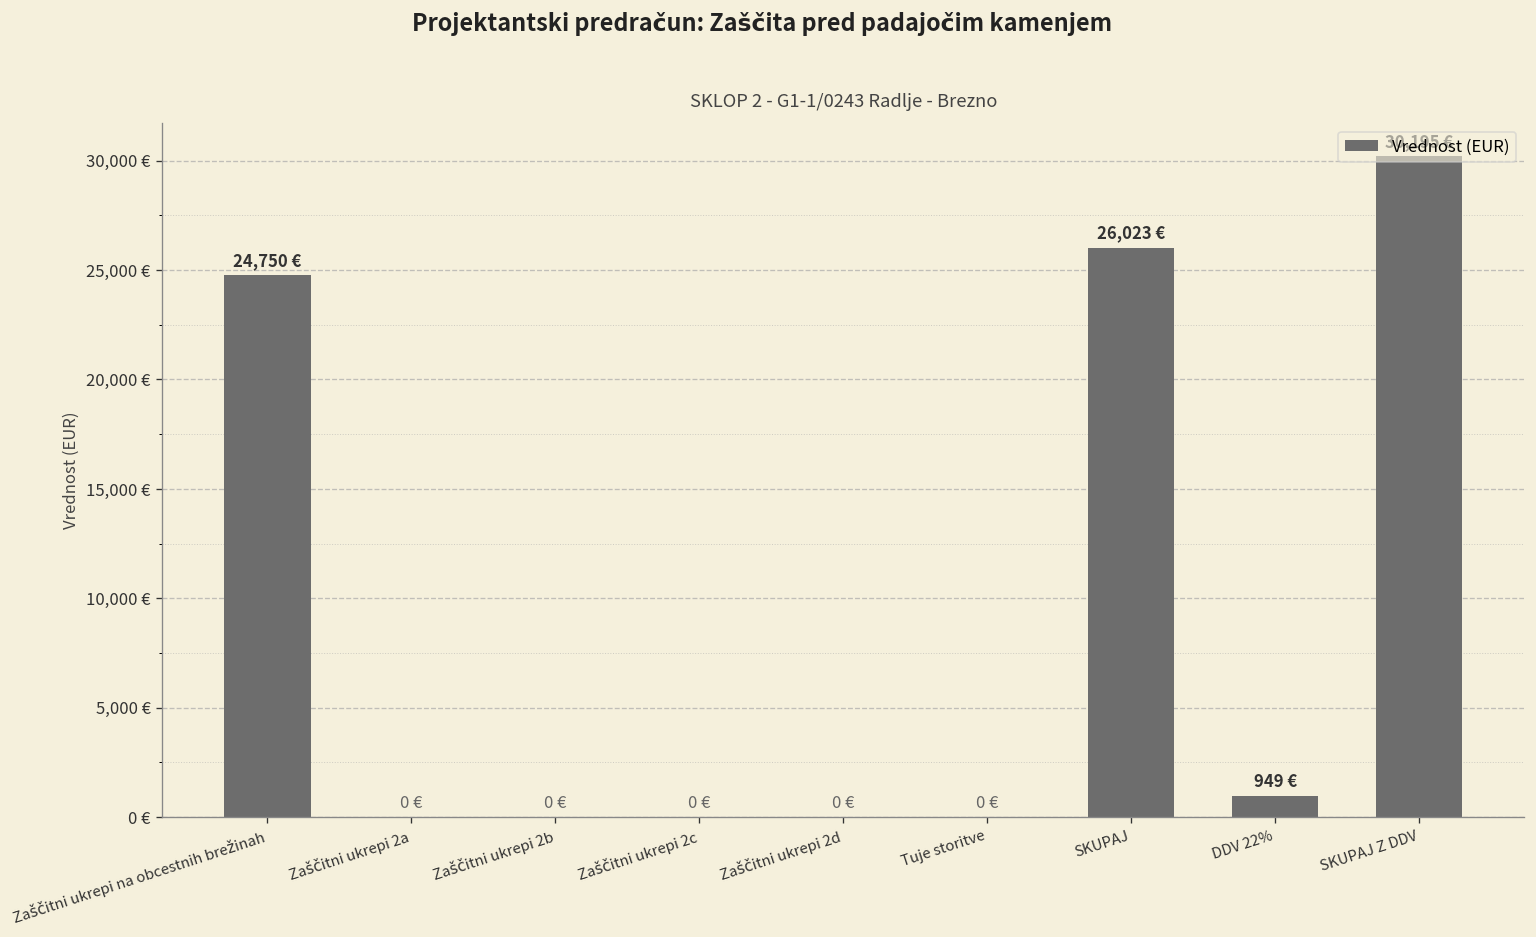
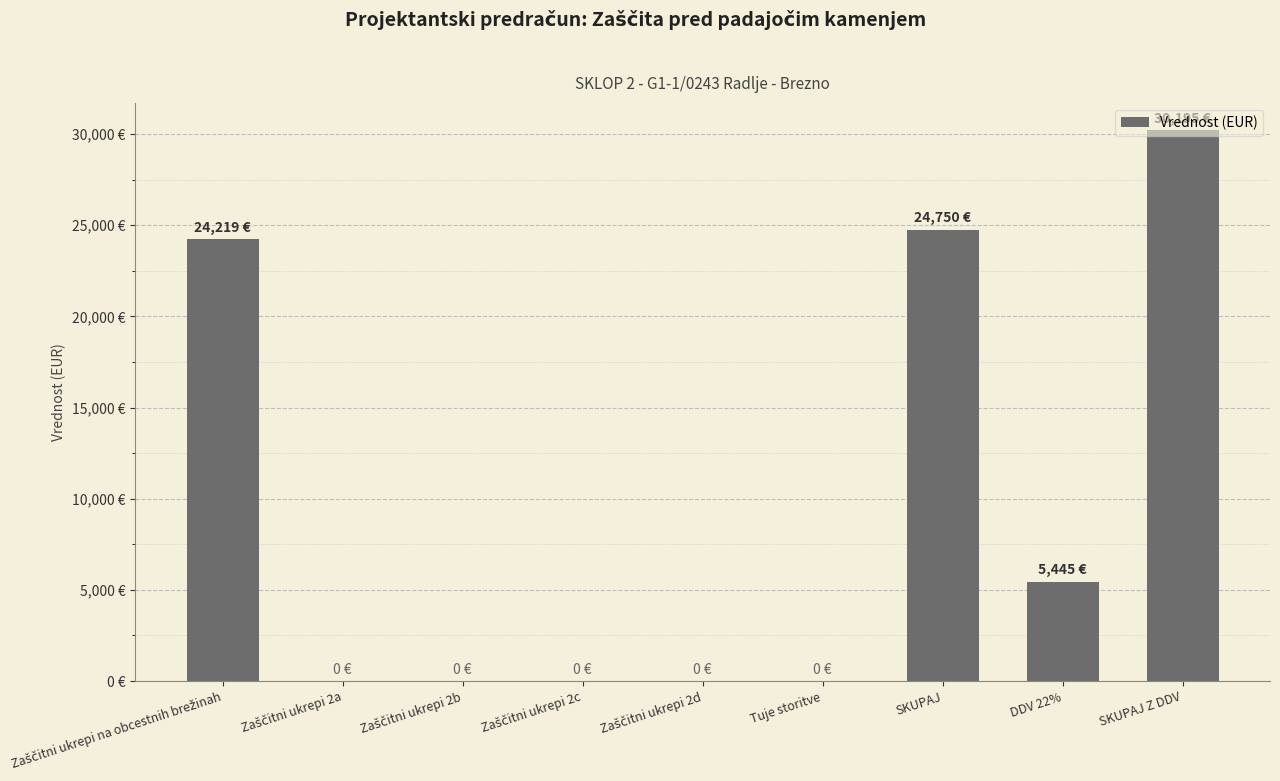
Zaščitni ukrepi na obcestnih brežinah: 24,750 -> 24,219
SKUPAJ: 26,023 -> 24,750
DDV 22%: 949 -> 5,445
